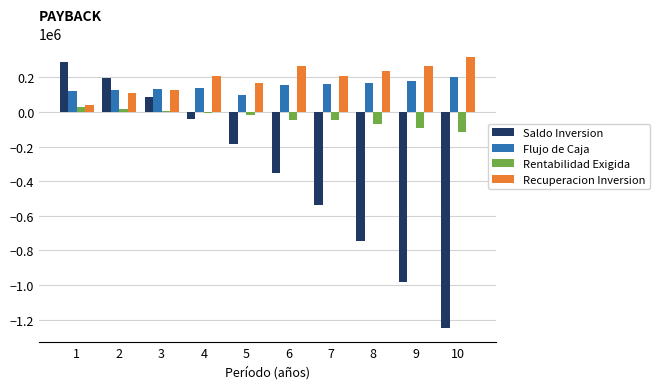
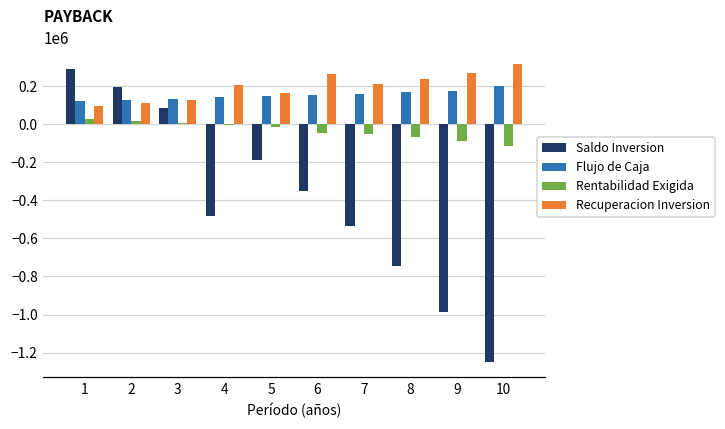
Recuperacion Inversion, 1: 40000 -> 100000
Saldo Inversion, 4: -40000 -> -480000
Flujo de Caja, 5: 100000 -> 150000
